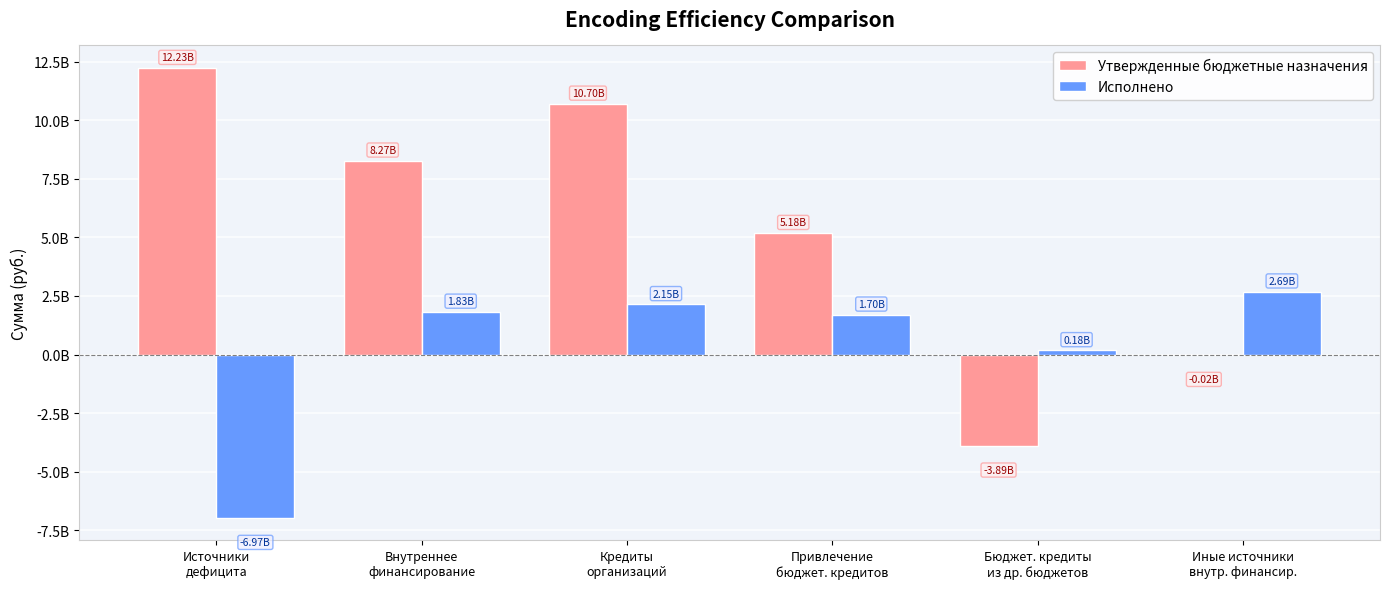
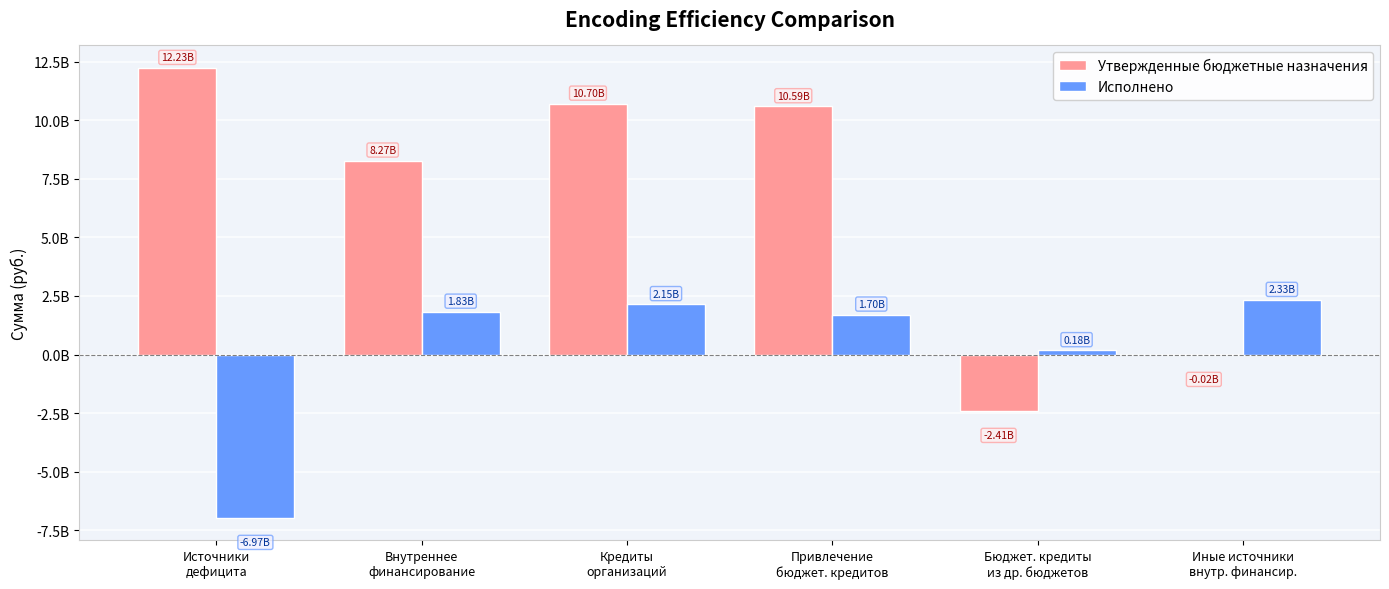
Утвержденные бюджетные назначения, Привлечение бюджет. кредитов: 5.18B -> 10.59B
Утвержденные бюджетные назначения, Бюджет. кредиты из др. бюджетов: -3.89B -> -2.41B
Исполнено, Иные источники внутр. финансир.: 2.69B -> 2.33B
